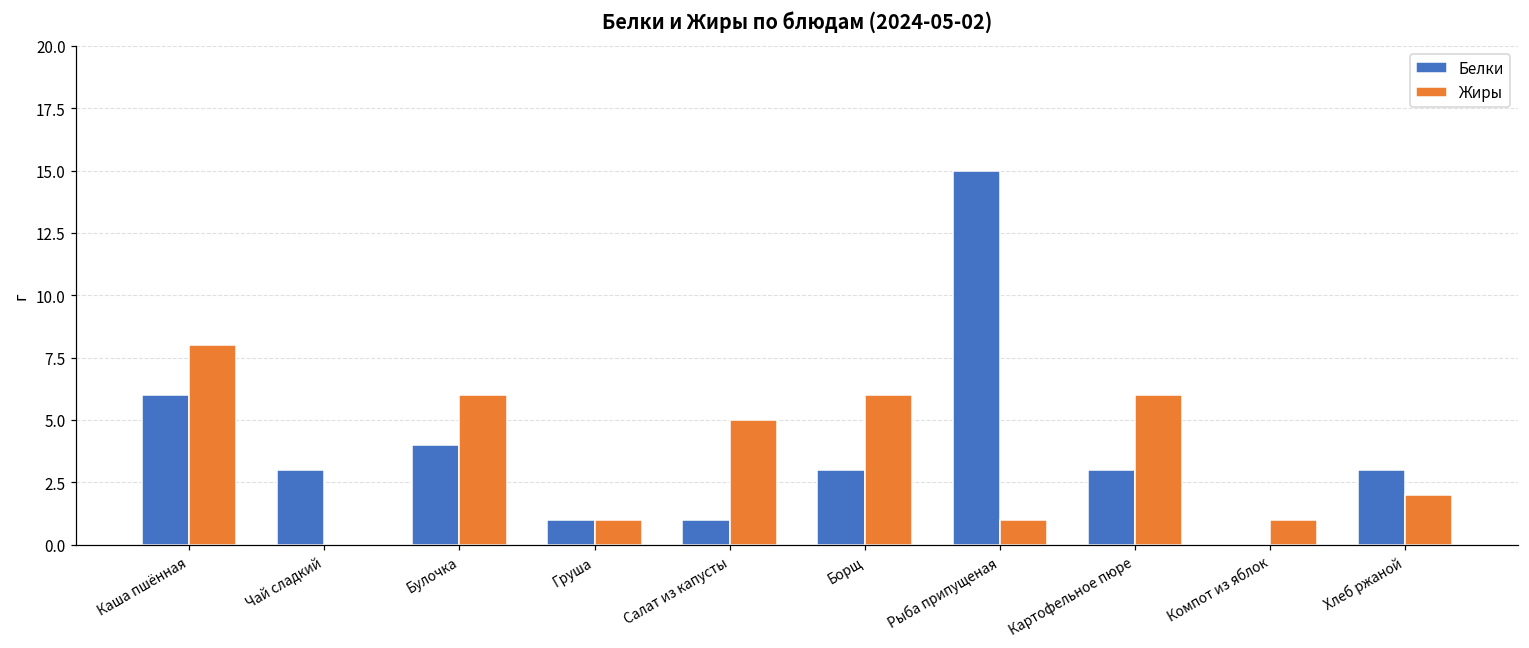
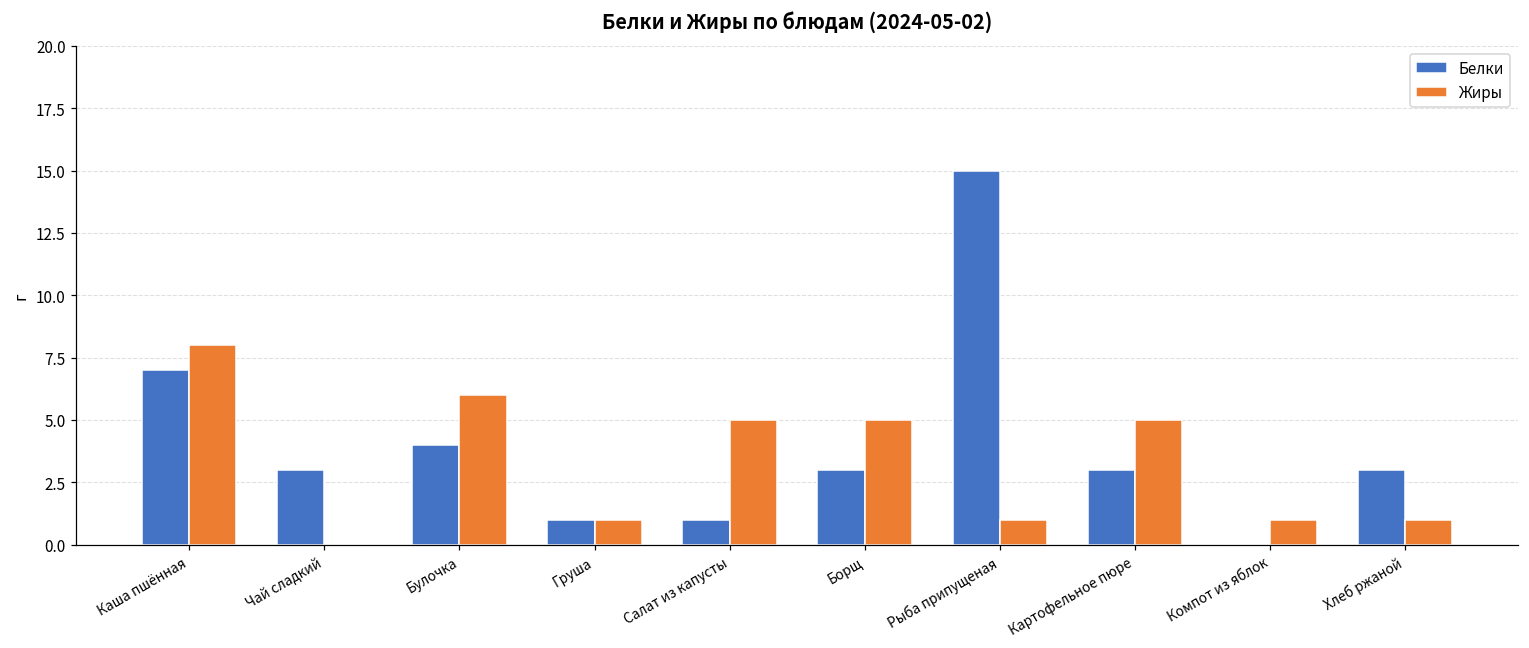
Белки, Каша пшённая: 6 -> 7
Жиры, Борщ: 6 -> 5
Жиры, Картофельное пюре: 6 -> 5
Жиры, Хлеб ржаной: 2 -> 1
